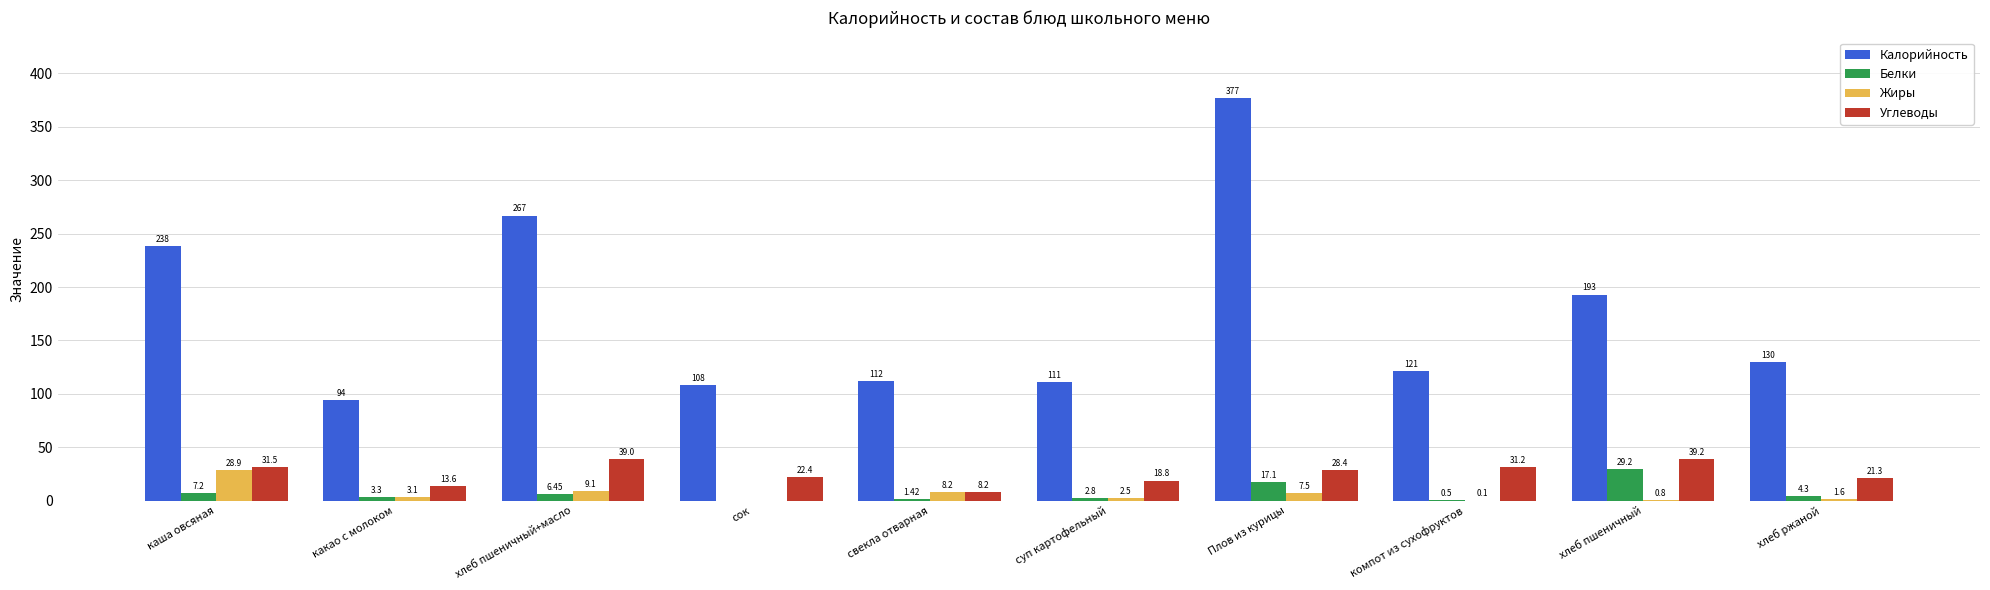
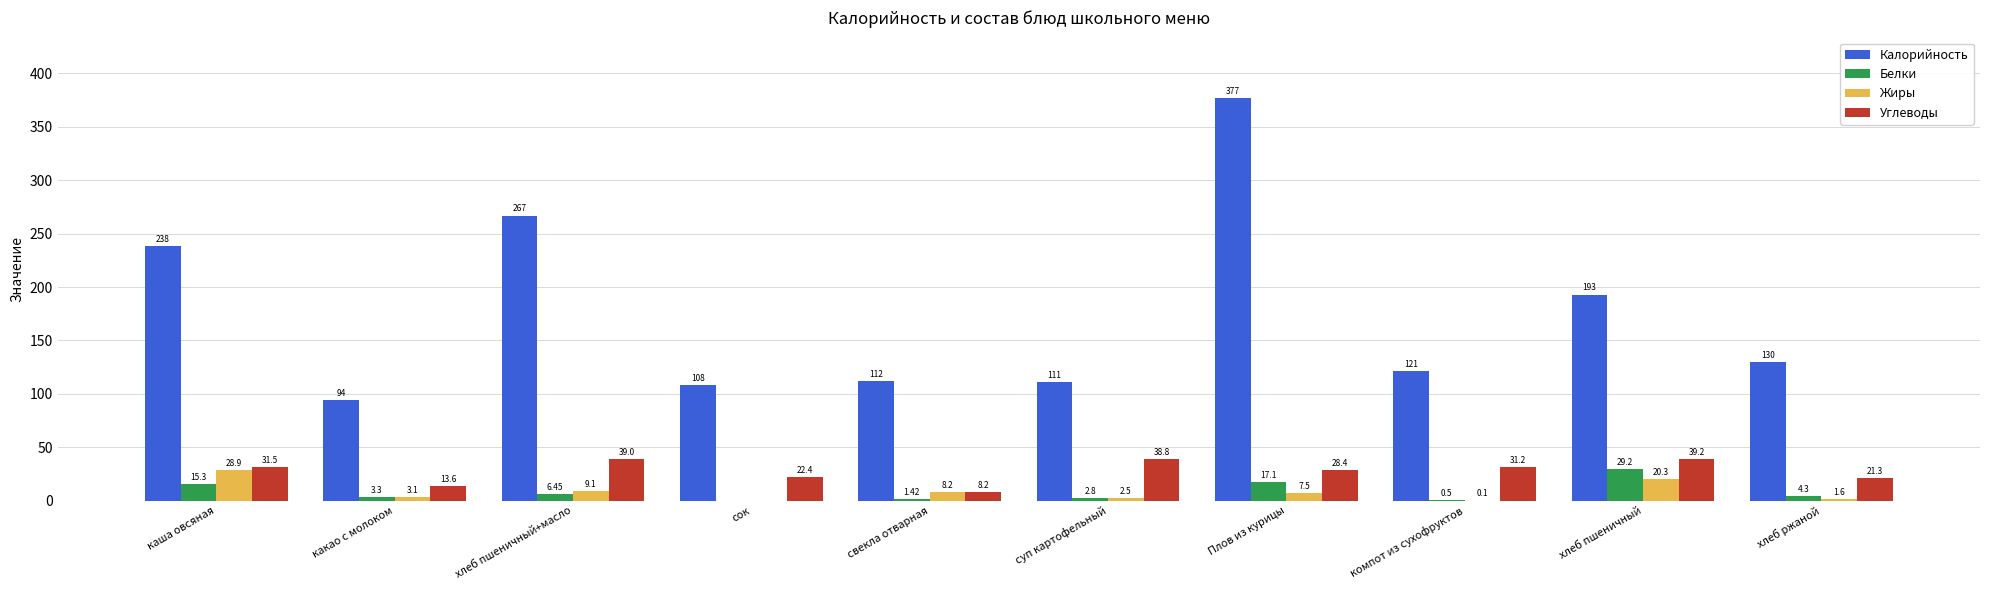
Белки, каша овсяная: 7.2 -> 15.3
Углеводы, суп картофельный: 18.8 -> 38.8
Жиры, хлеб пшеничный: 0.8 -> 20.3
